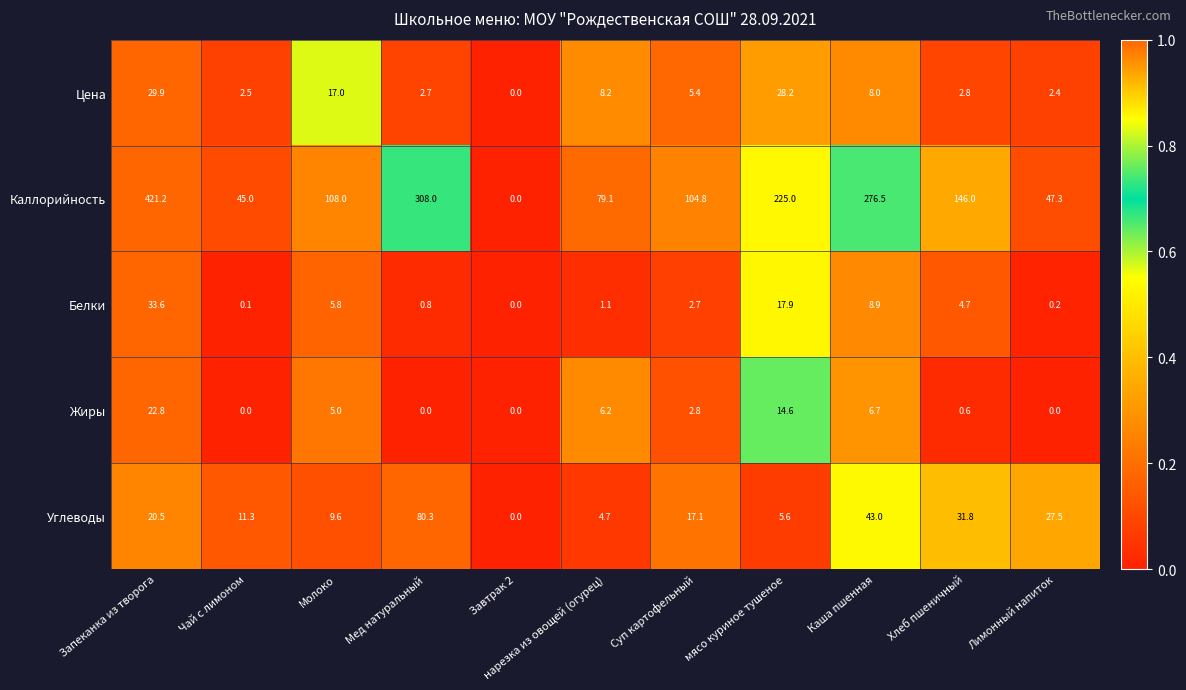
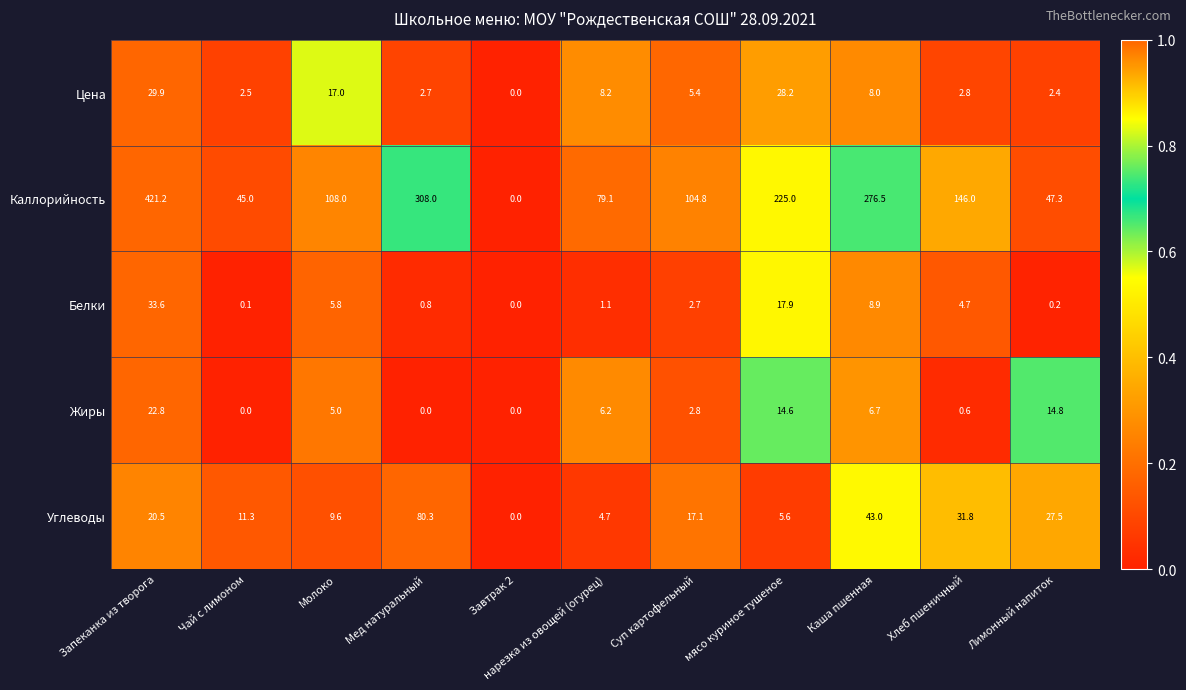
Жиры, Лимонный напиток: 0.0 -> 14.8
